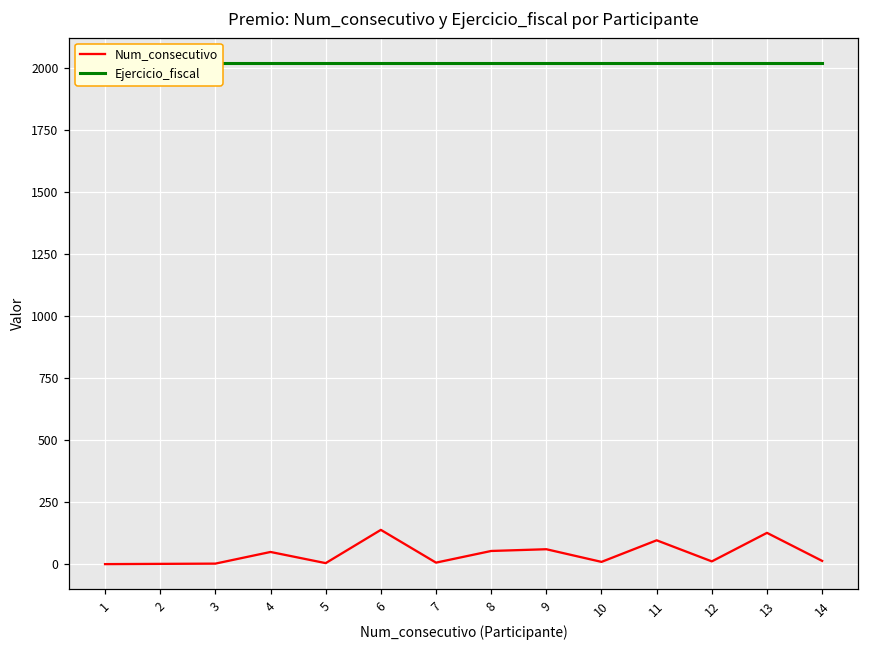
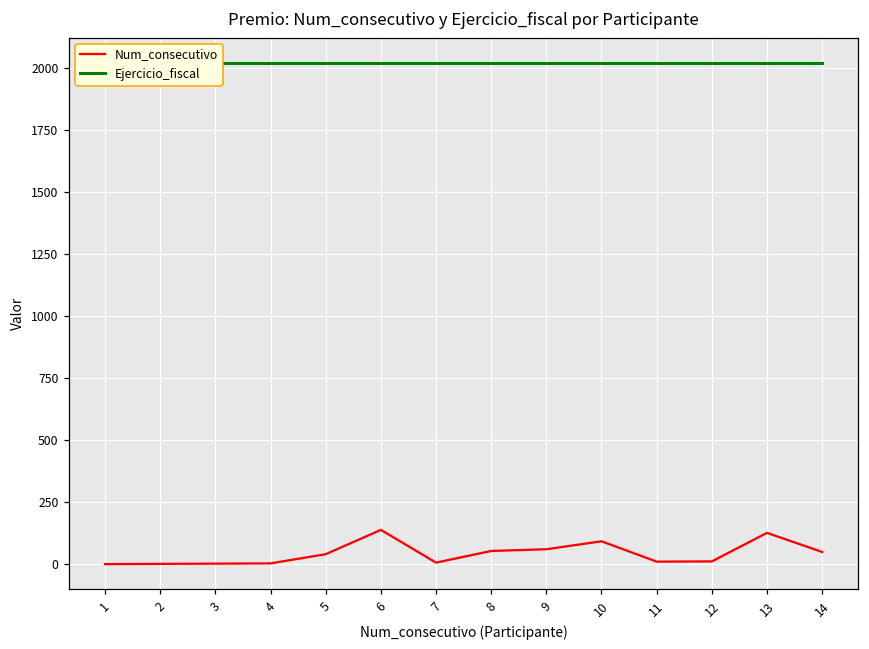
Num_consecutivo, 4: 50 -> 0
Num_consecutivo, 5: 10 -> 40
Num_consecutivo, 10: 10 -> 90
Num_consecutivo, 11: 100 -> 10
Num_consecutivo, 14: 10 -> 50
